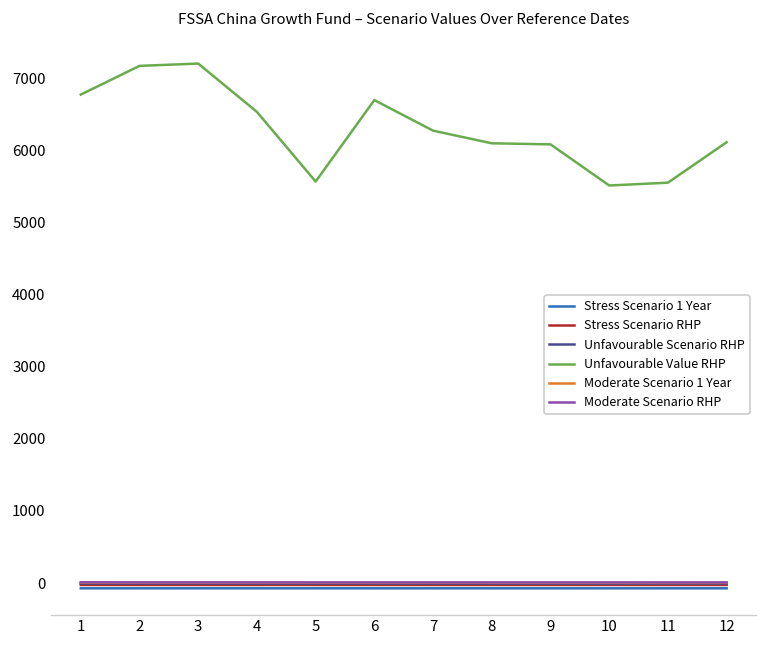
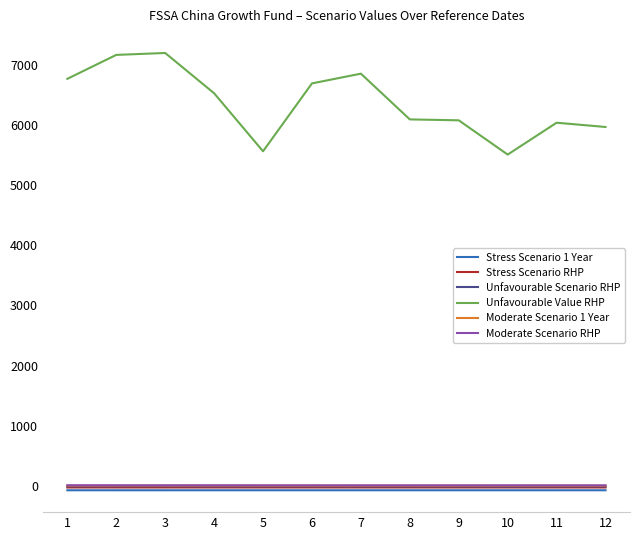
Unfavourable Value RHP, 7: 6300 -> 6900
Unfavourable Value RHP, 11: 5500 -> 6000
Unfavourable Value RHP, 12: 6100 -> 6000
